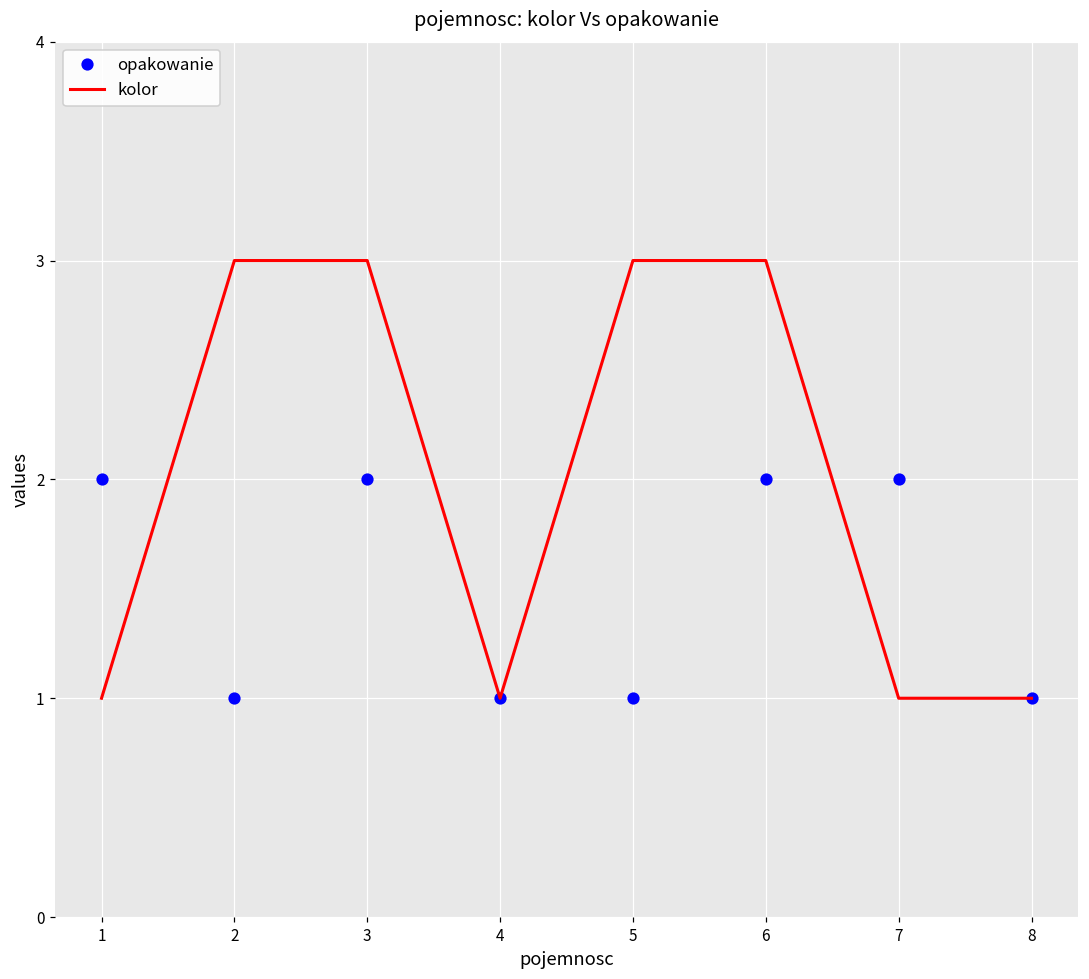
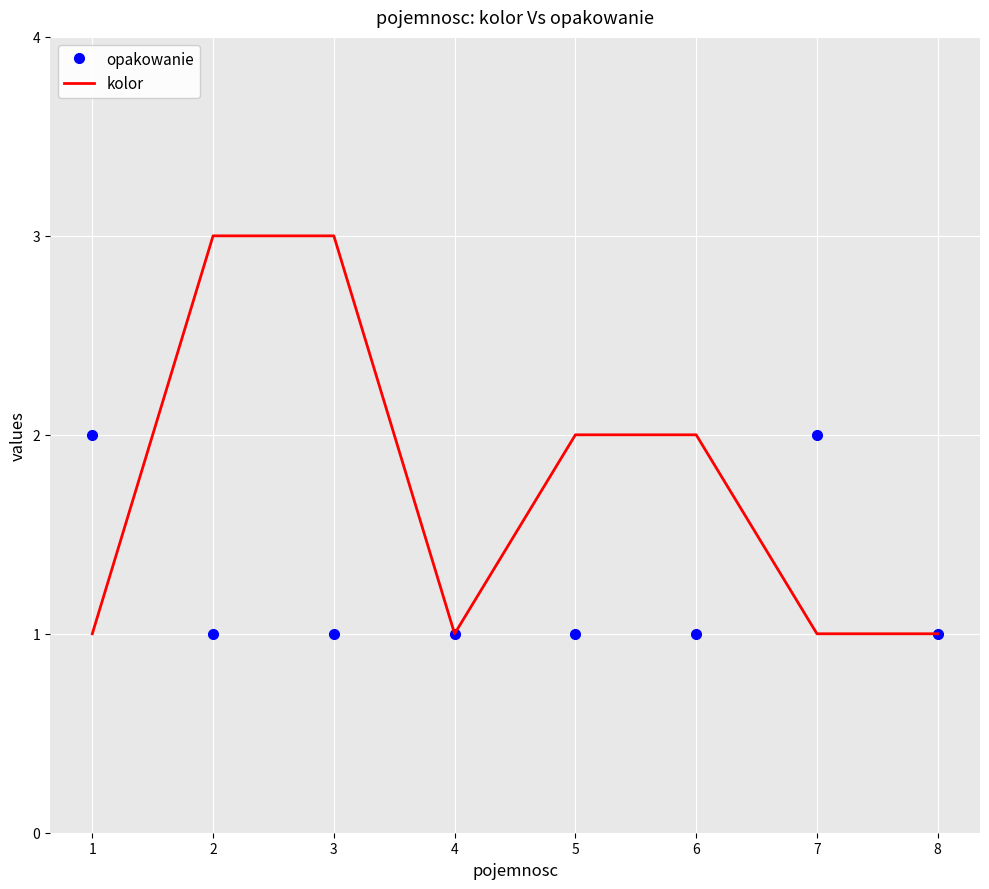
opakowanie, 3: 2 -> 1
kolor, 5: 3 -> 2
opakowanie, 6: 2 -> 1
kolor, 6: 3 -> 2
